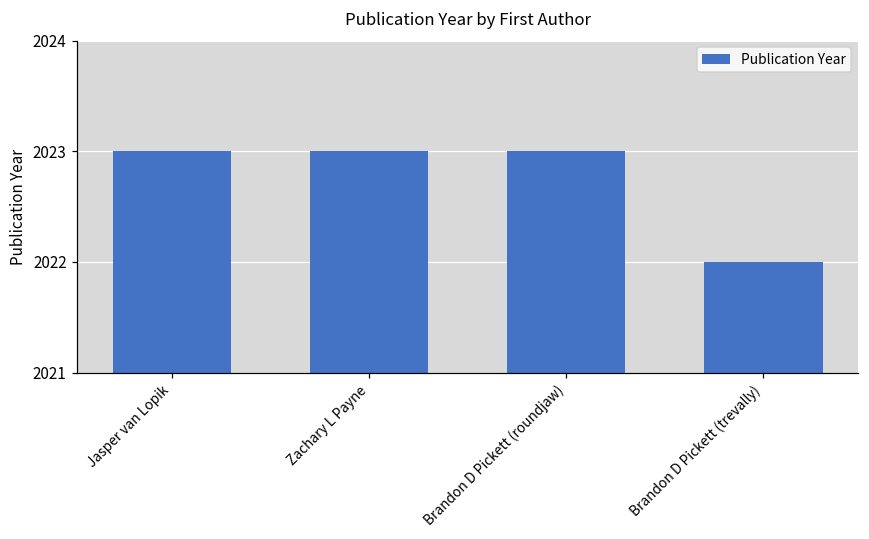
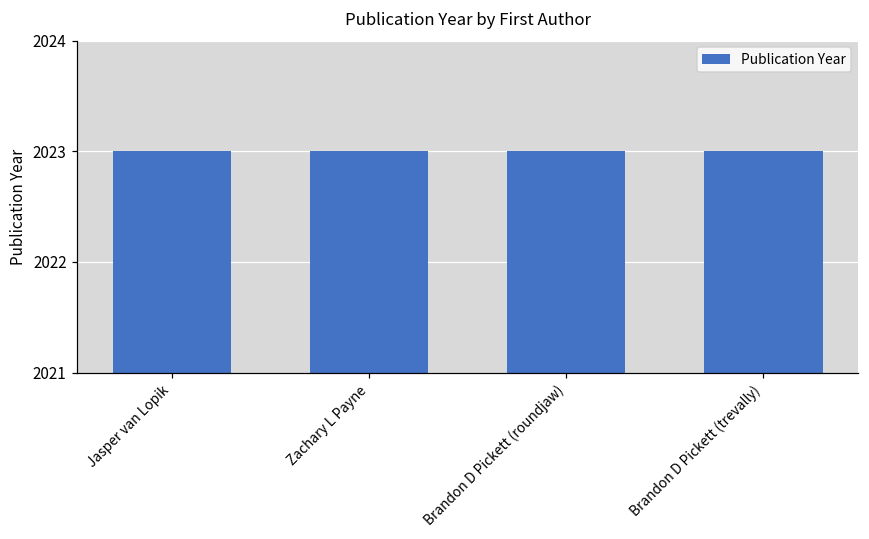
Brandon D Pickett (trevally): 2022 -> 2023
